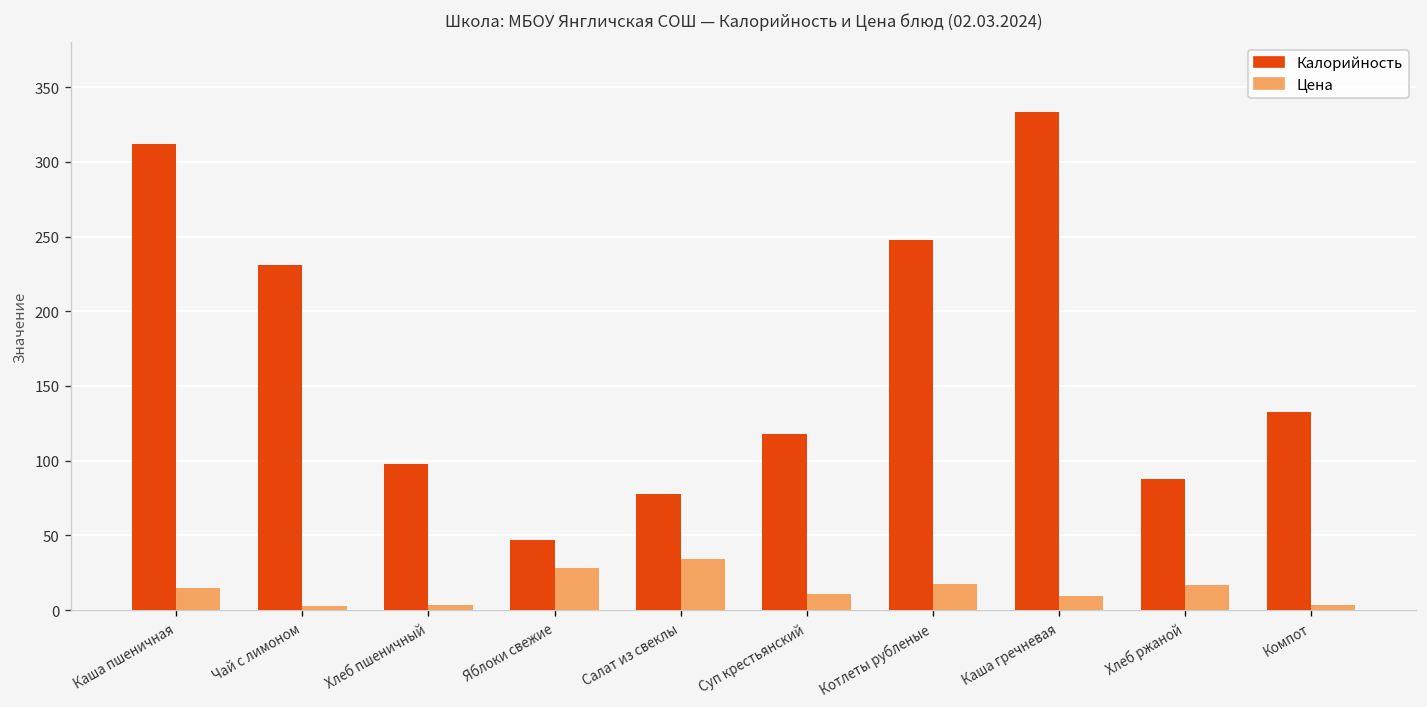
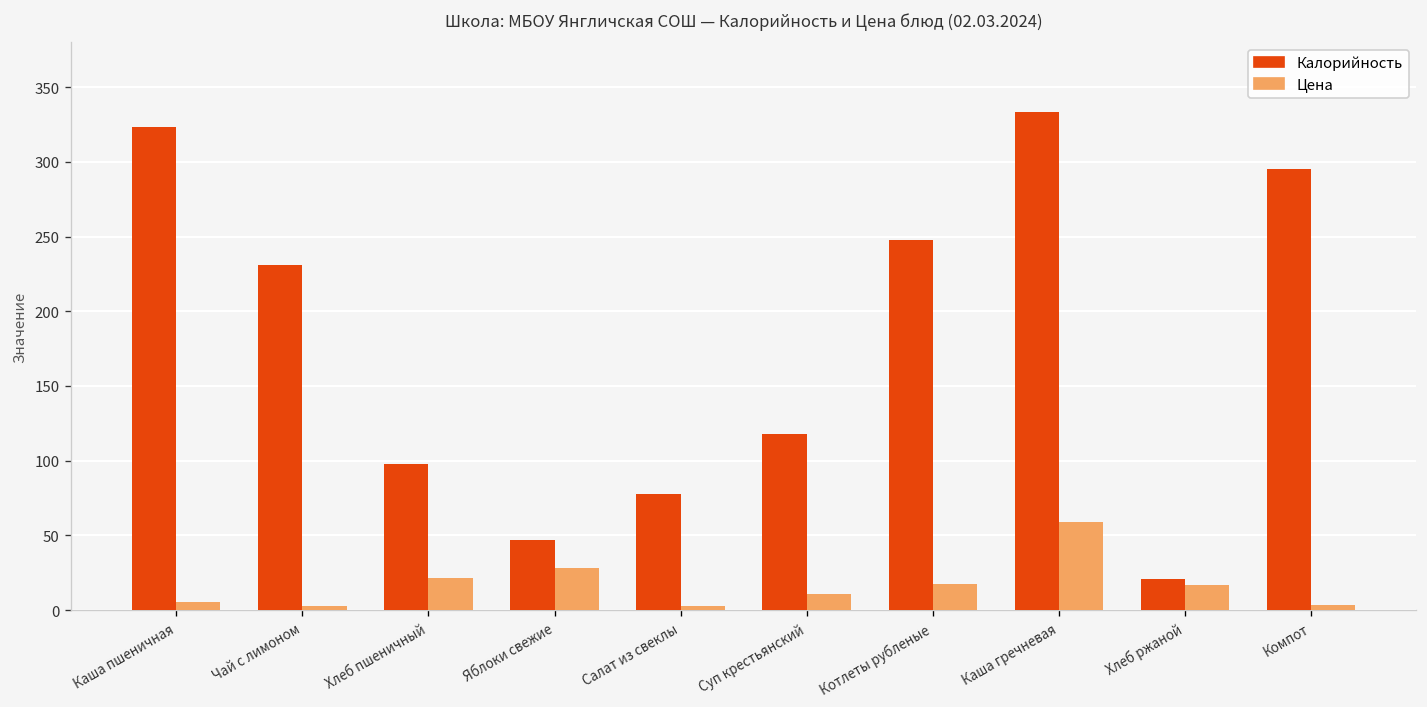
Калорийность, Каша пшеничная: 312 -> 323
Цена, Каша пшеничная: 15 -> 5
Цена, Хлеб пшеничный: 4 -> 21
Цена, Салат из свеклы: 34 -> 3
Цена, Каша гречневая: 9 -> 59
Калорийность, Хлеб ржаной: 88 -> 21
Калорийность, Компот: 133 -> 295
